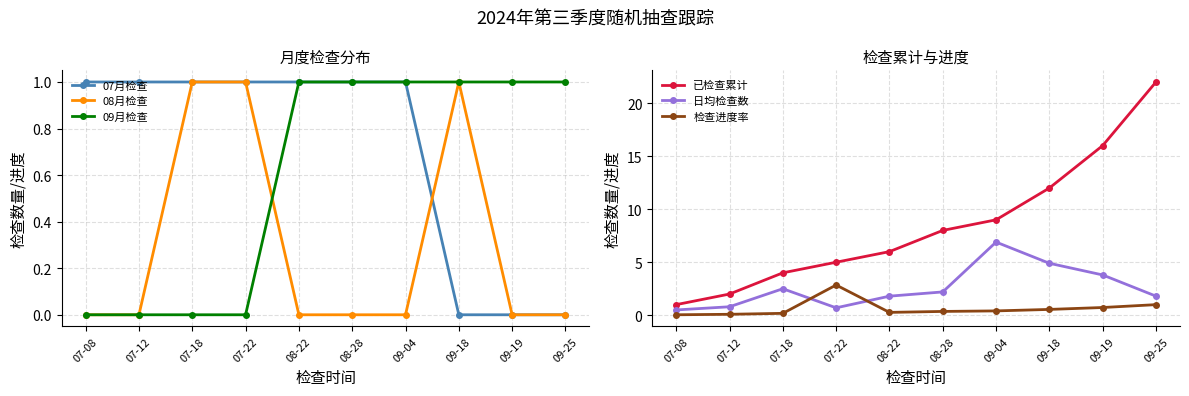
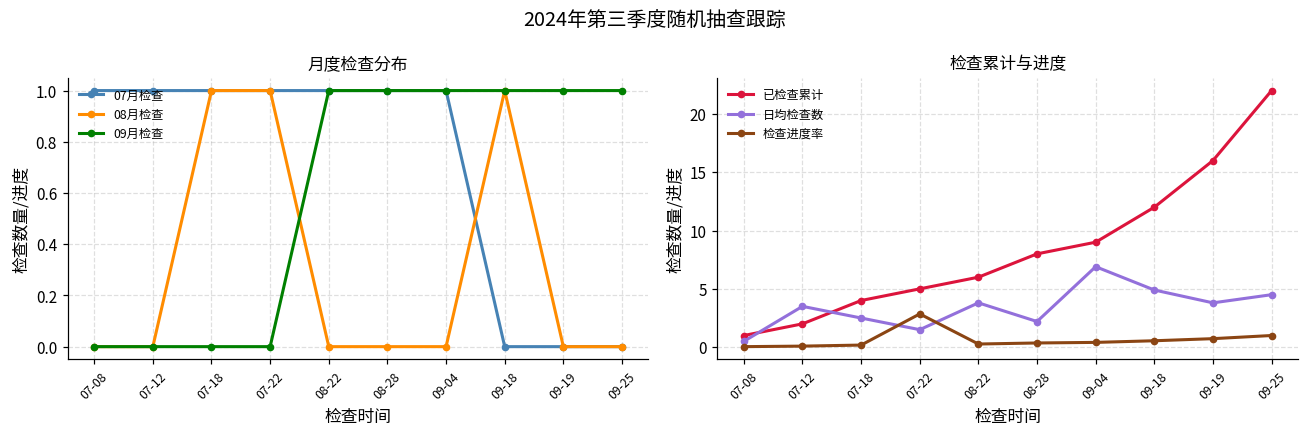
检查累计与进度, 日均检查数, 07-12: 0.8 -> 3.5
检查累计与进度, 日均检查数, 07-22: 0.7 -> 1.5
检查累计与进度, 日均检查数, 08-22: 1.8 -> 3.8
检查累计与进度, 日均检查数, 09-25: 1.8 -> 4.5
